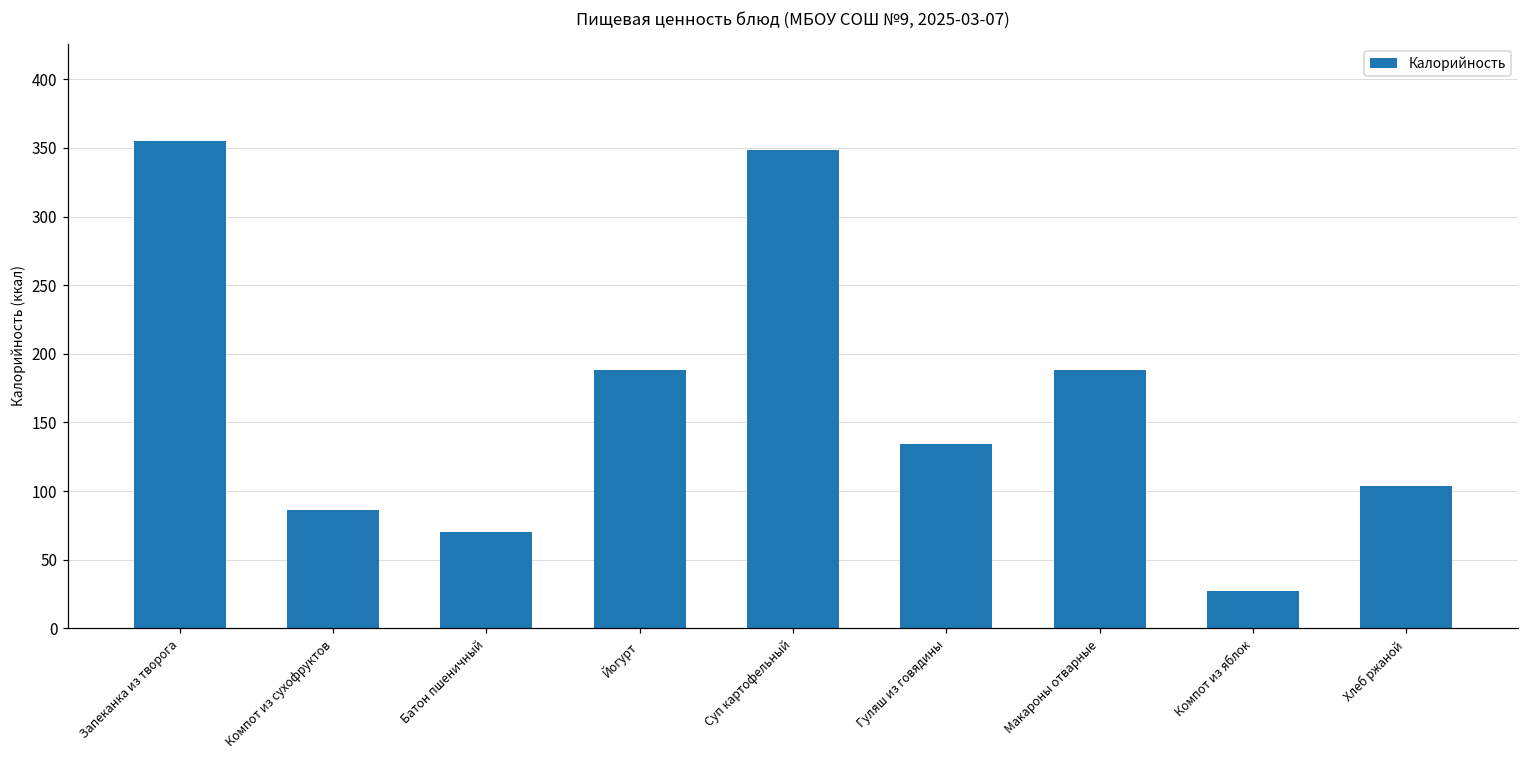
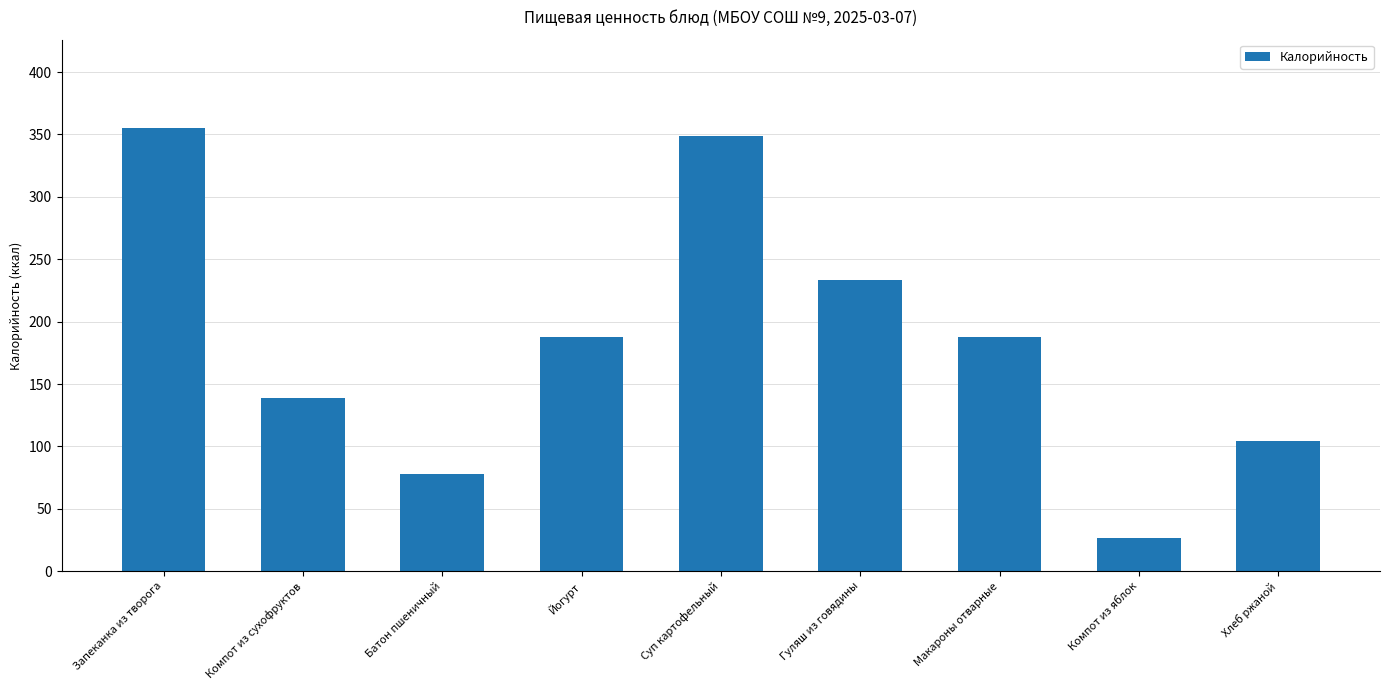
Компот из сухофруктов: 86 -> 139
Батон пшеничный: 70 -> 78
Гуляш из говядины: 134 -> 233
